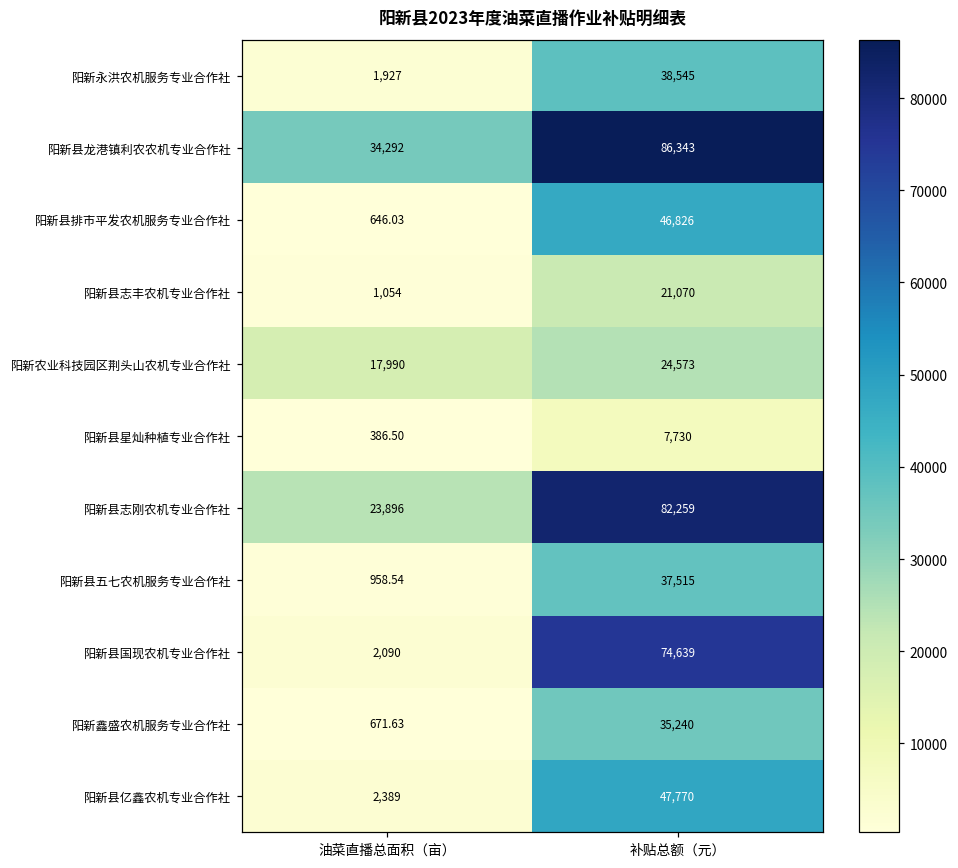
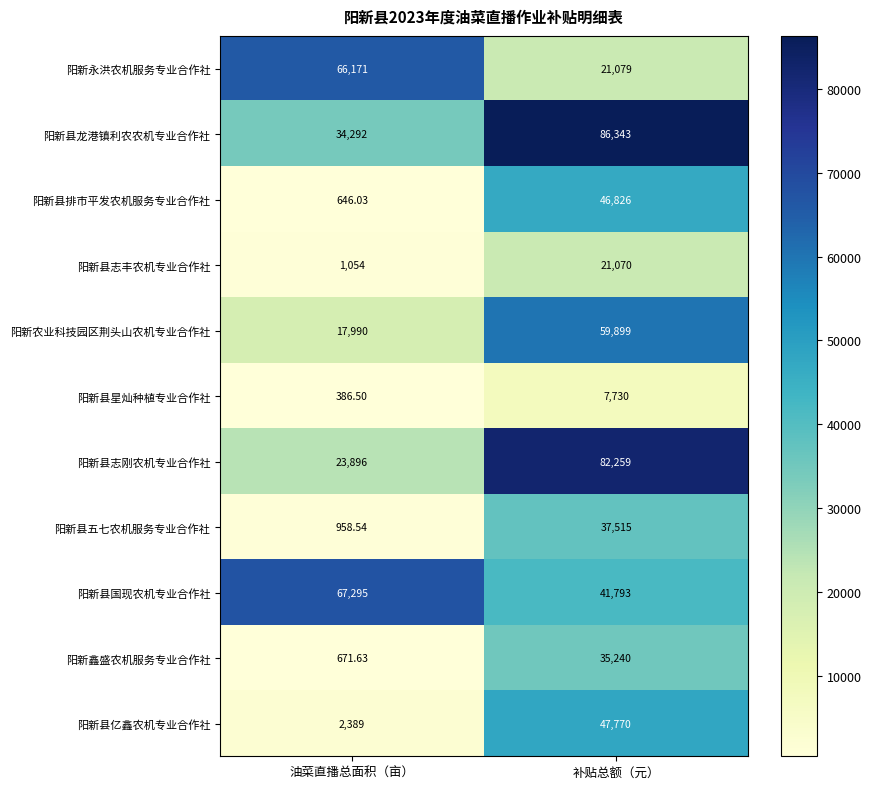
阳新永洪农机服务专业合作社, 油菜直播总面积（亩）: 1,927 -> 66,171
阳新永洪农机服务专业合作社, 补贴总额（元）: 38,545 -> 21,079
阳新农业科技园区荆头山农机专业合作社, 补贴总额（元）: 24,573 -> 59,899
阳新县国现农机专业合作社, 油菜直播总面积（亩）: 2,090 -> 67,295
阳新县国现农机专业合作社, 补贴总额（元）: 74,639 -> 41,793
